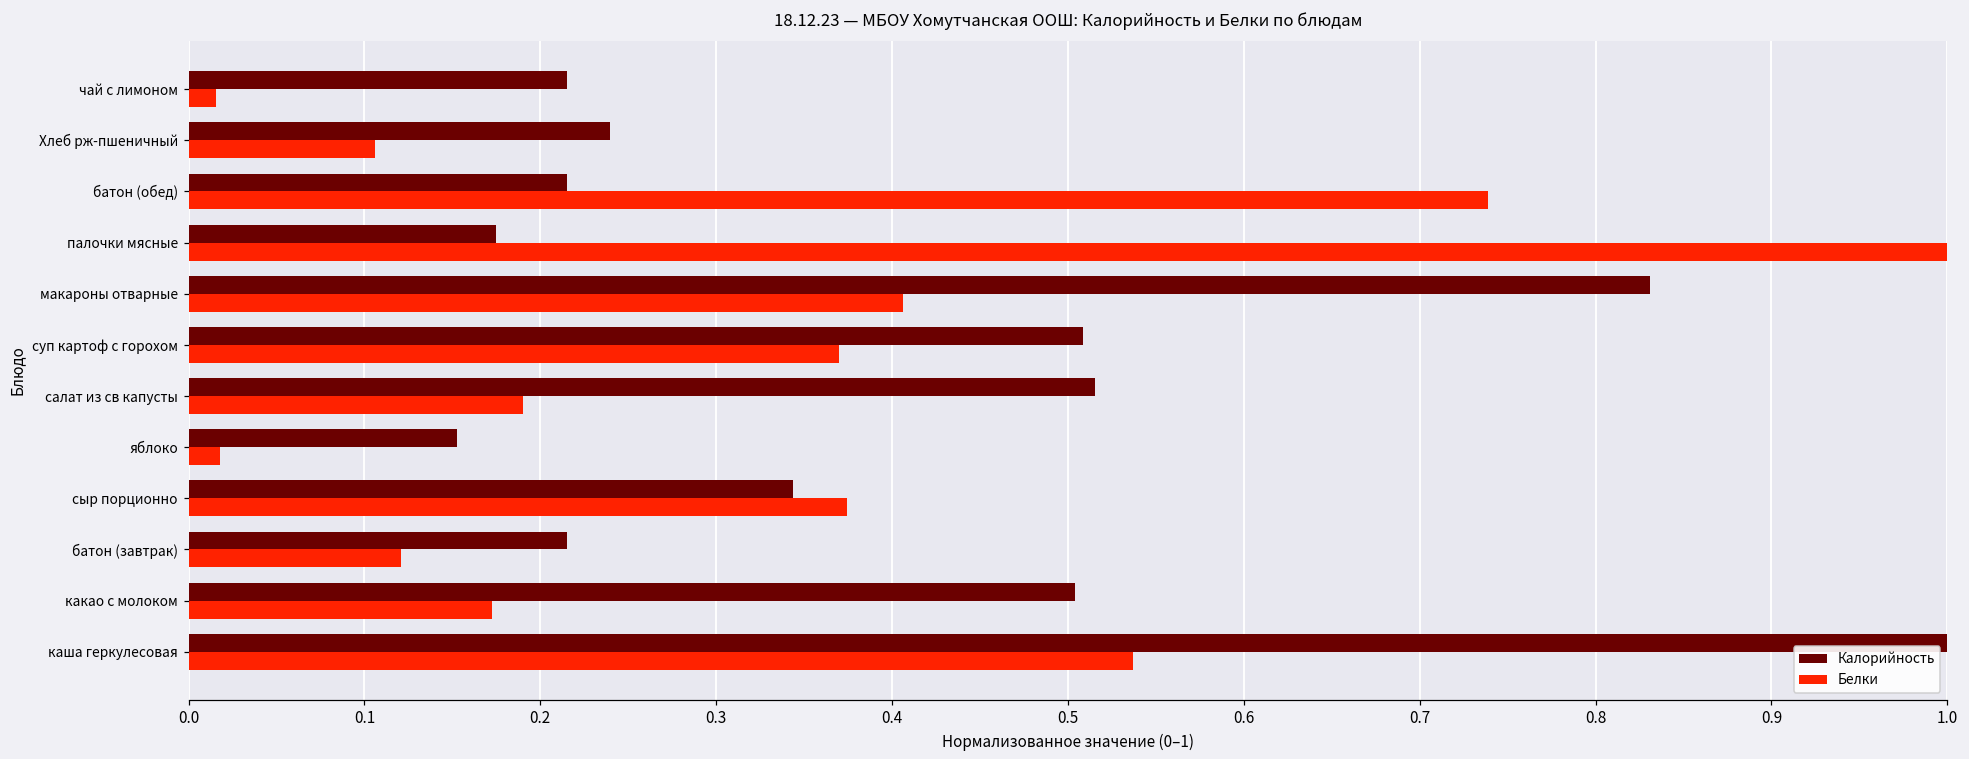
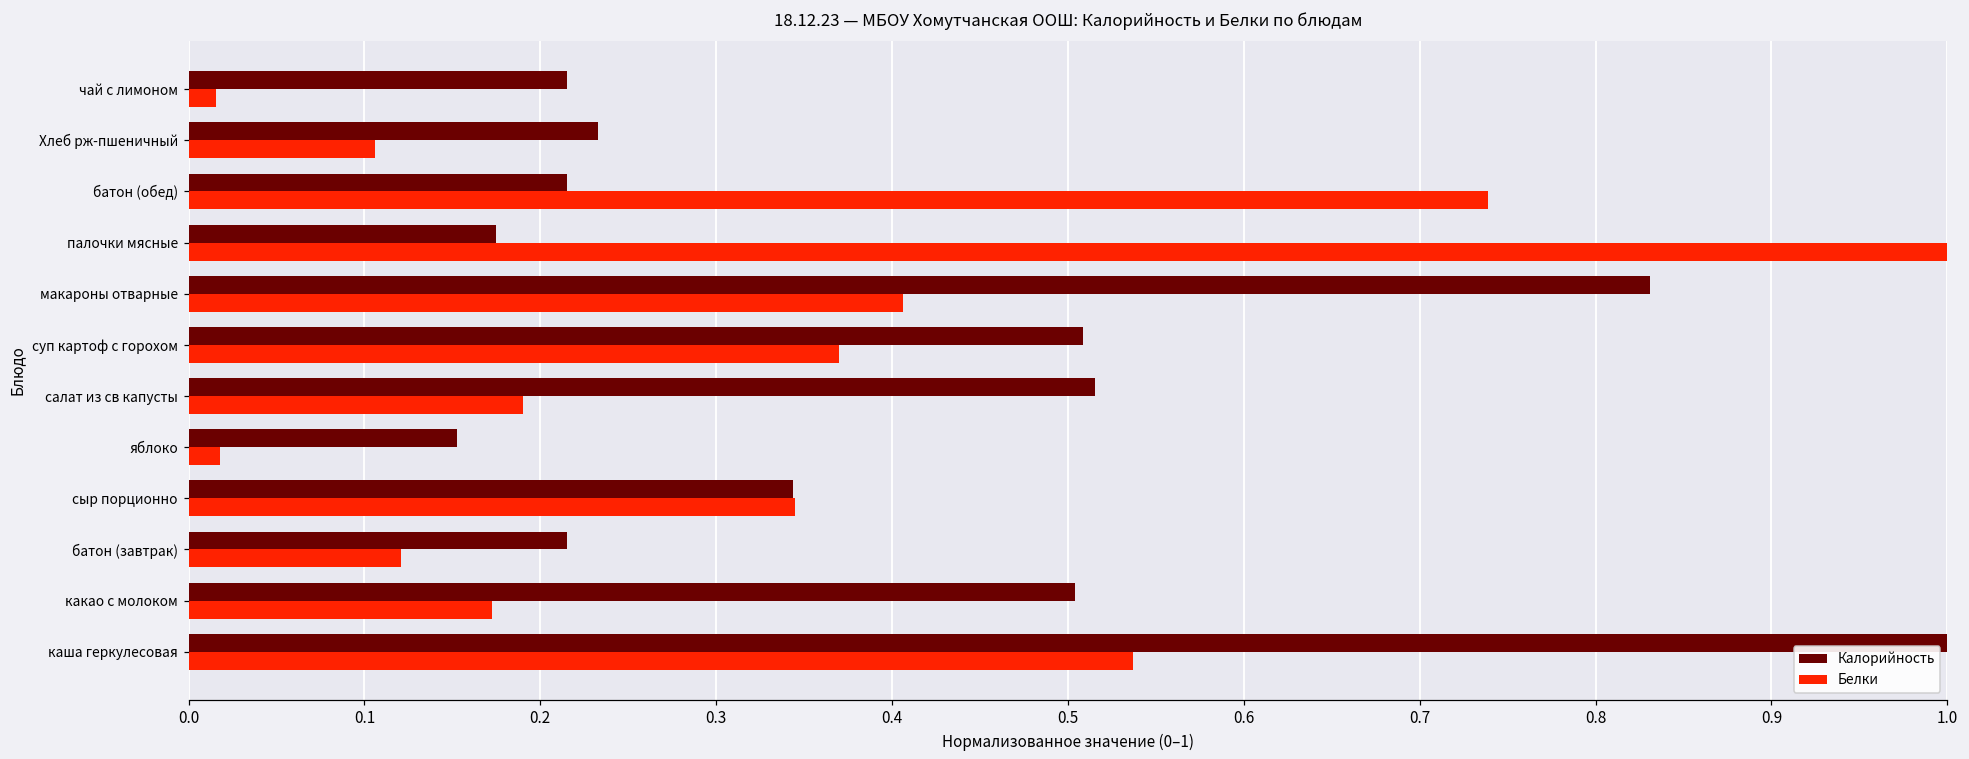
Калорийность, Хлеб рж-пшеничный: 0.240 -> 0.233
Белки, сыр порционно: 0.374 -> 0.345
